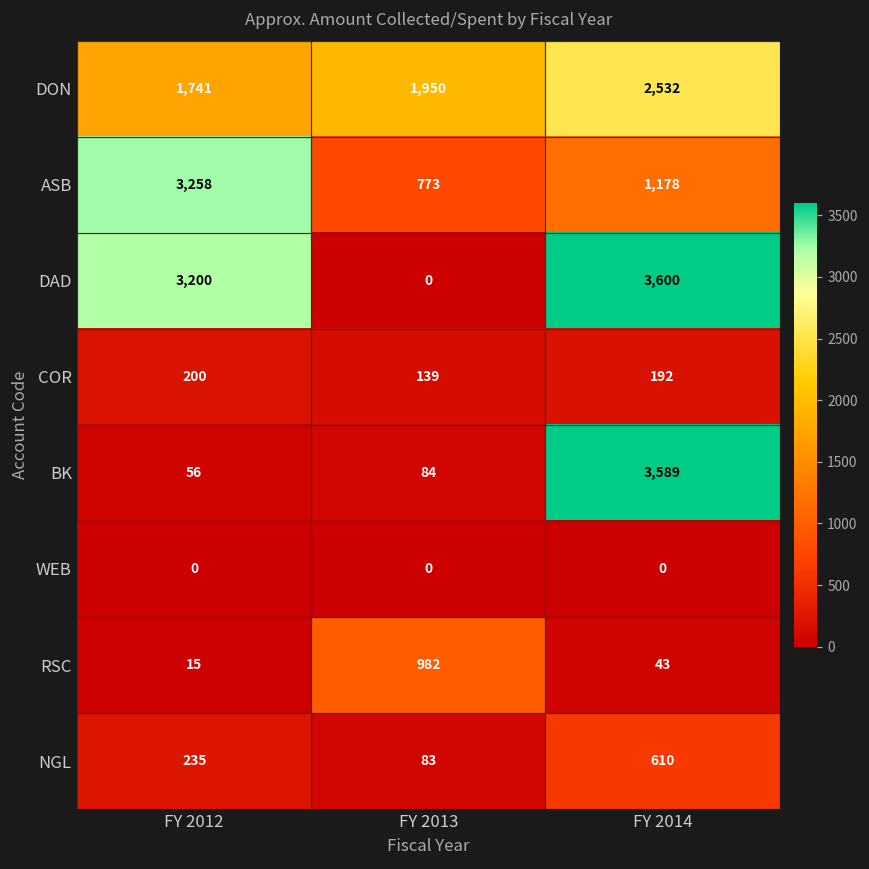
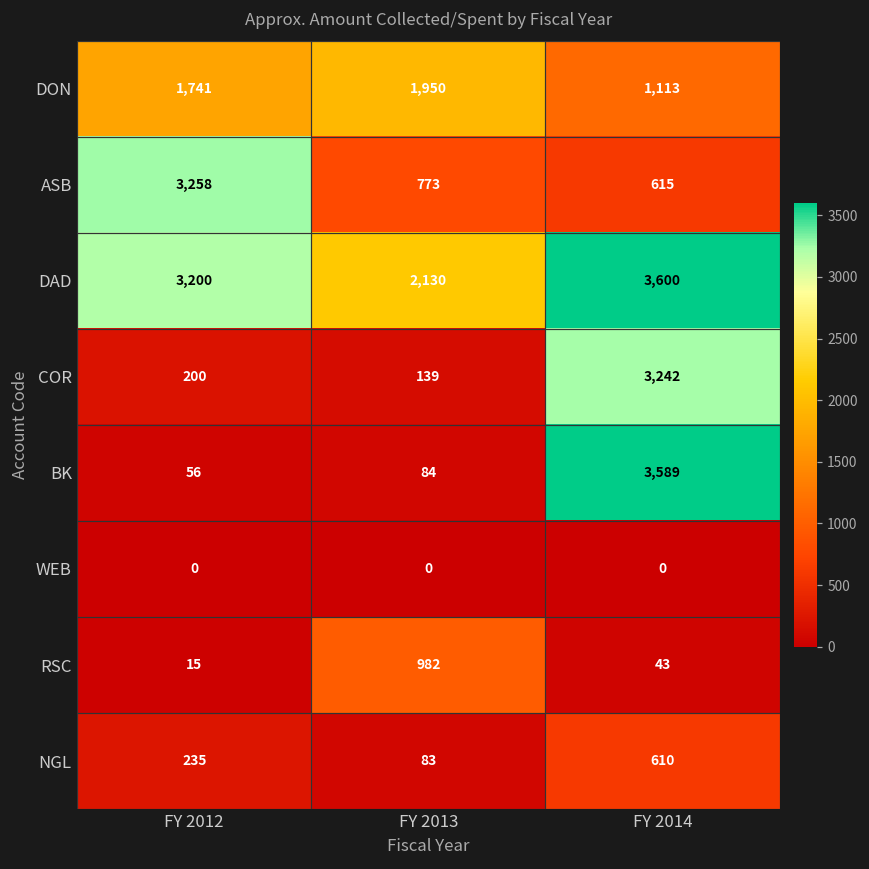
DON, FY 2014: 2,532 -> 1,113
ASB, FY 2014: 1,178 -> 615
DAD, FY 2013: 0 -> 2,130
COR, FY 2014: 192 -> 3,242
